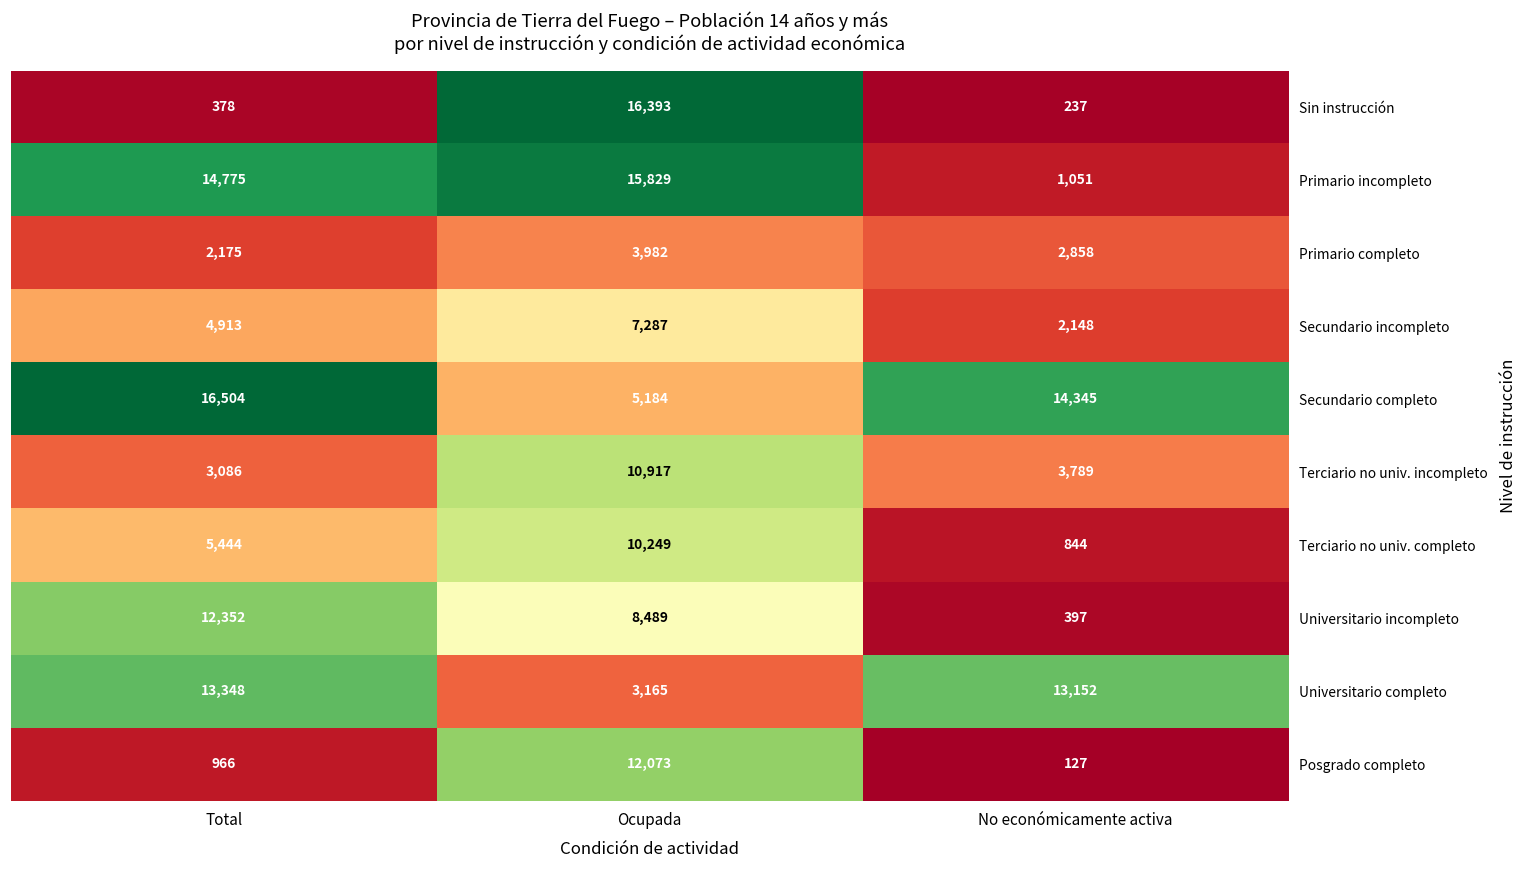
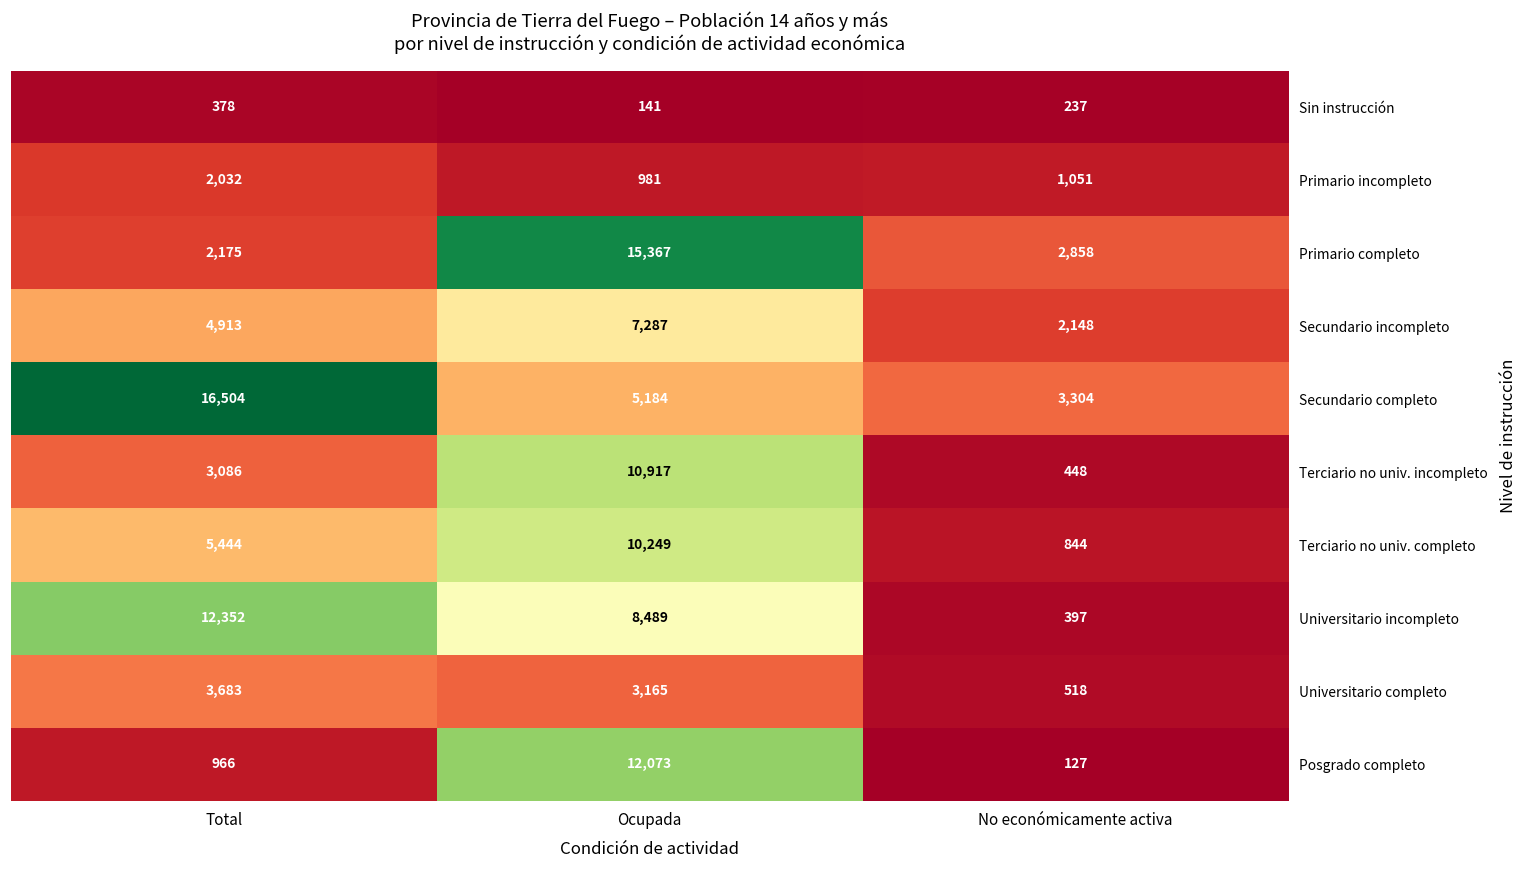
Sin instrucción, Ocupada: 16,393 -> 141
Primario incompleto, Total: 14,775 -> 2,032
Primario incompleto, Ocupada: 15,829 -> 981
Primario completo, Ocupada: 3,982 -> 15,367
Secundario completo, No económicamente activa: 14,345 -> 3,304
Terciario no univ. incompleto, No económicamente activa: 3,789 -> 448
Universitario completo, Total: 13,348 -> 3,683
Universitario completo, No económicamente activa: 13,152 -> 518
